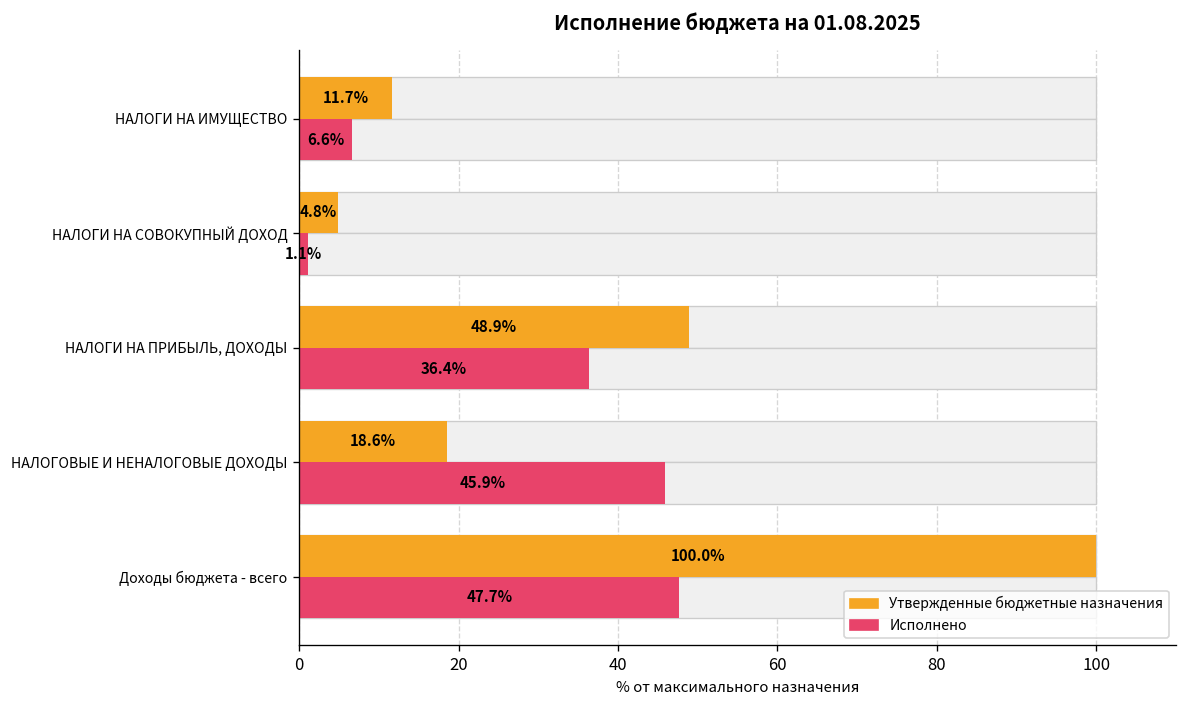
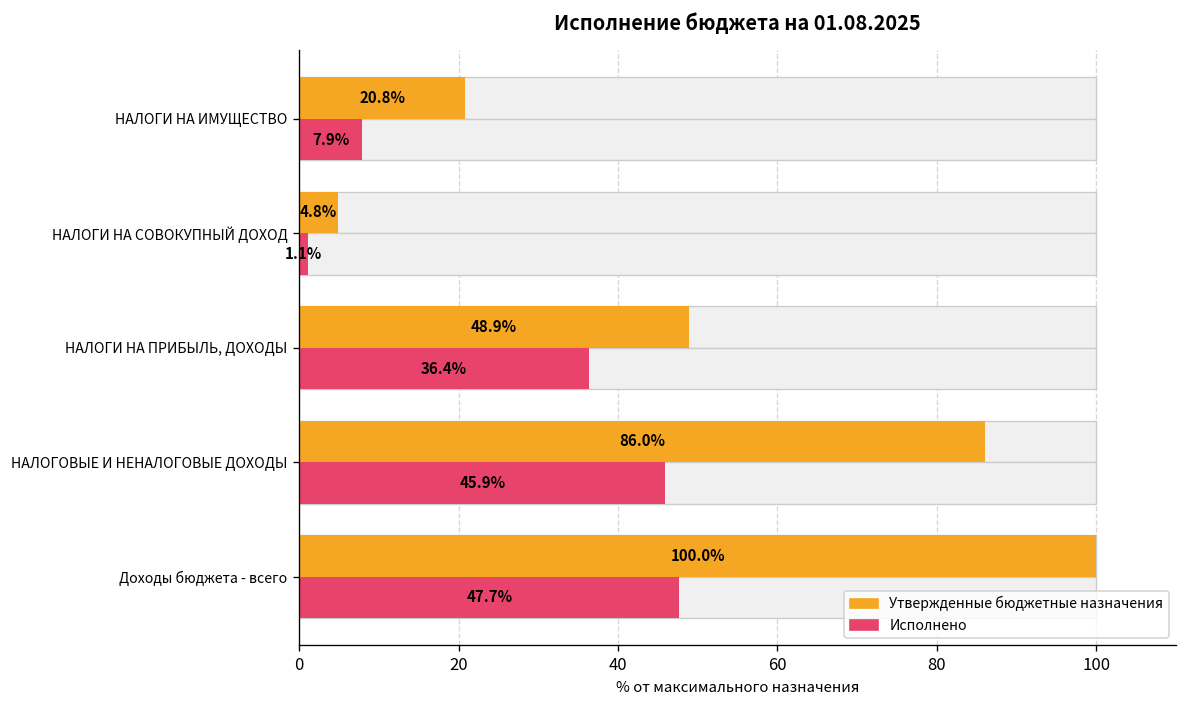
Утвержденные бюджетные назначения, НАЛОГИ НА ИМУЩЕСТВО: 11.7% -> 20.8%
Исполнено, НАЛОГИ НА ИМУЩЕСТВО: 6.6% -> 7.9%
Утвержденные бюджетные назначения, НАЛОГОВЫЕ И НЕНАЛОГОВЫЕ ДОХОДЫ: 18.6% -> 86.0%
